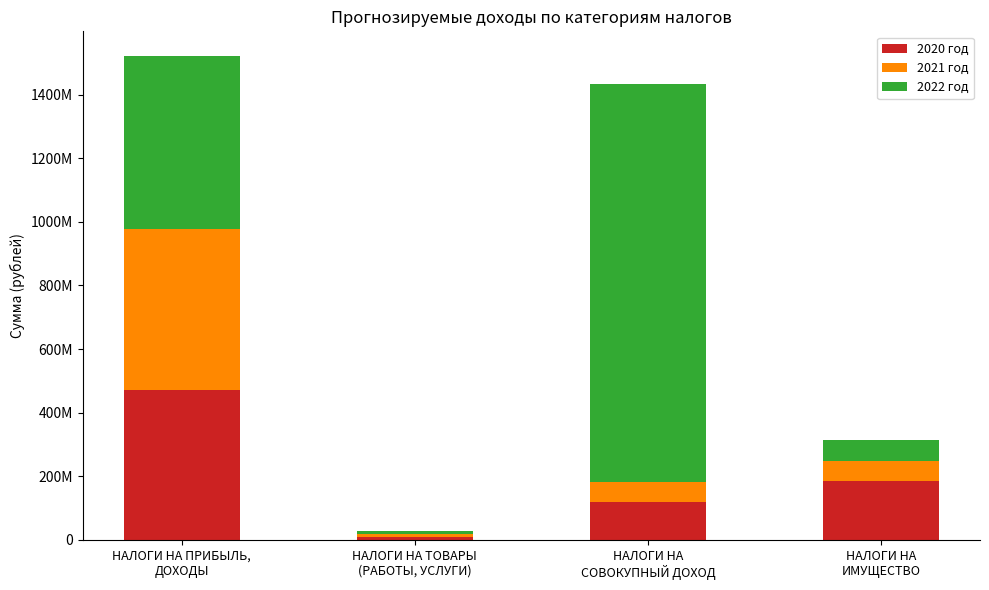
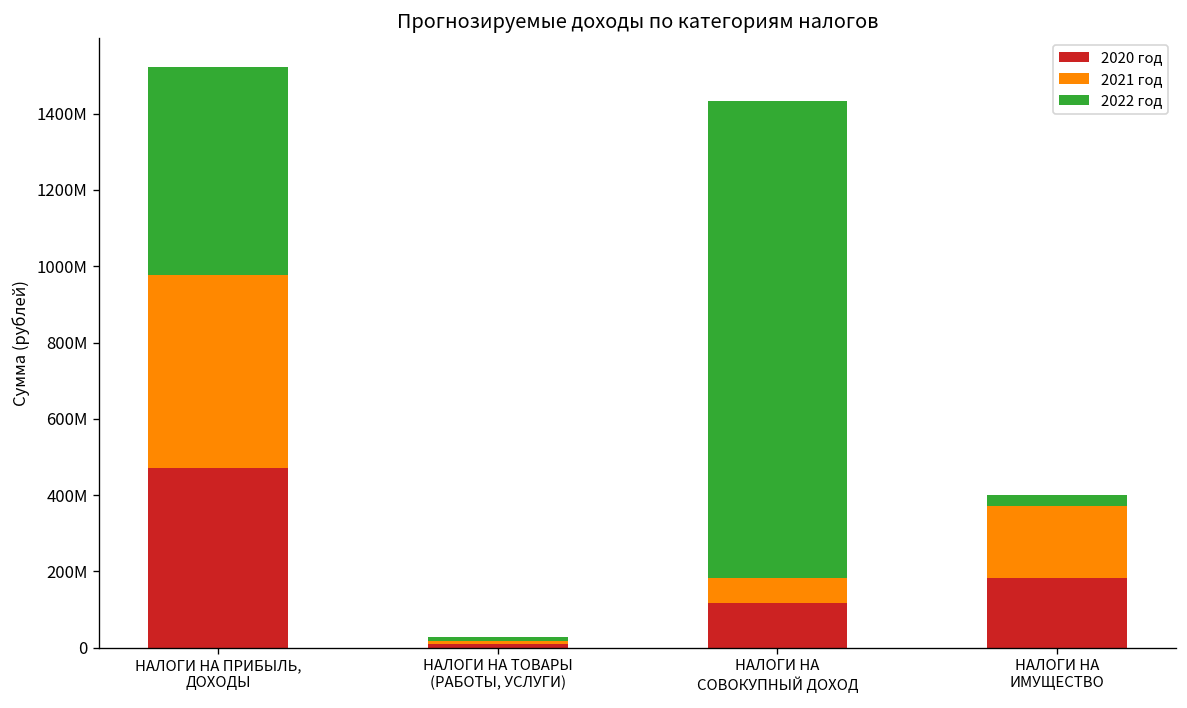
2021 год, НАЛОГИ НА ИМУЩЕСТВО: 70000000 -> 190000000
2022 год, НАЛОГИ НА ИМУЩЕСТВО: 70000000 -> 30000000
